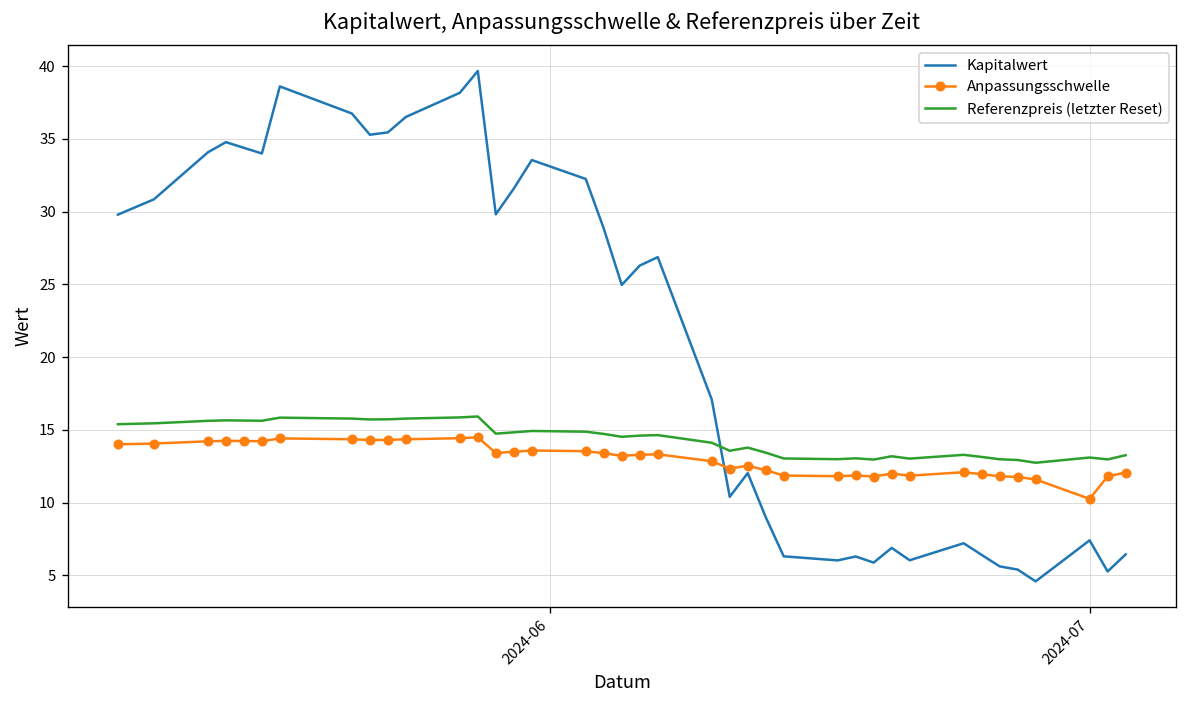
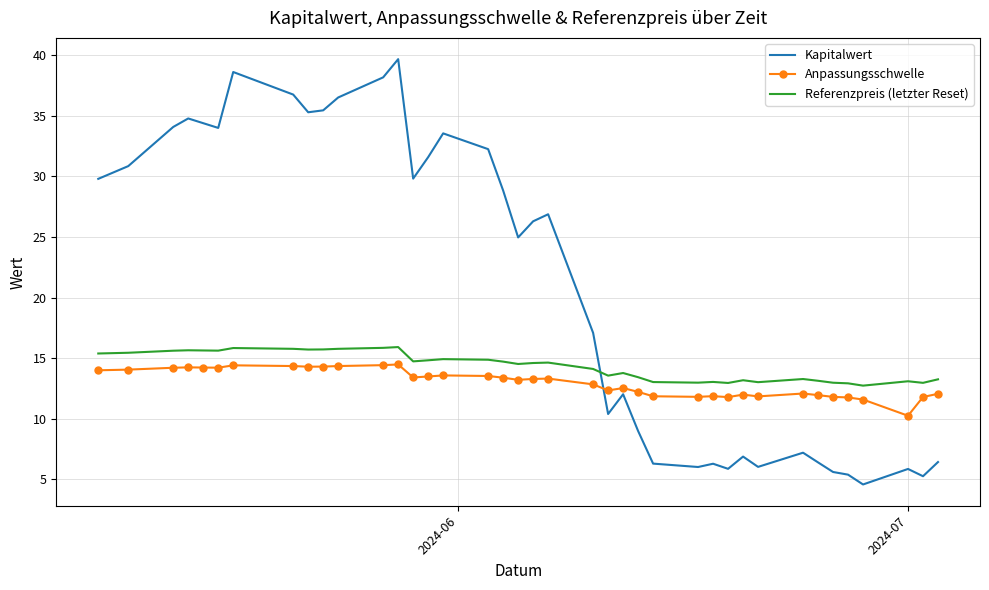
Kapitalwert, 2024-07: 7.4 -> 5.9
